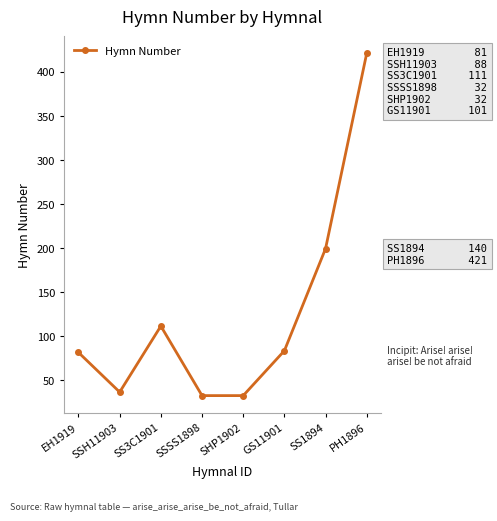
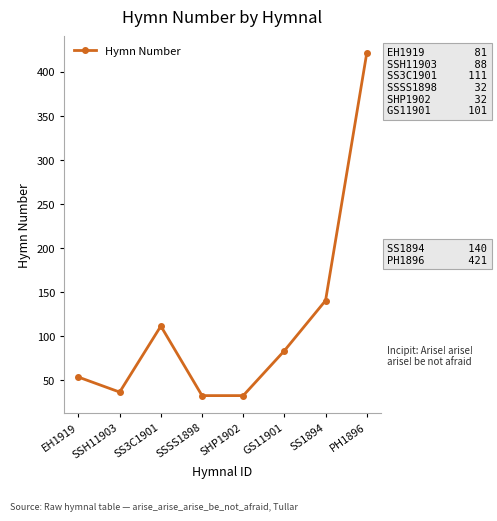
EH1919: 80 -> 50
SS1894: 200 -> 140
